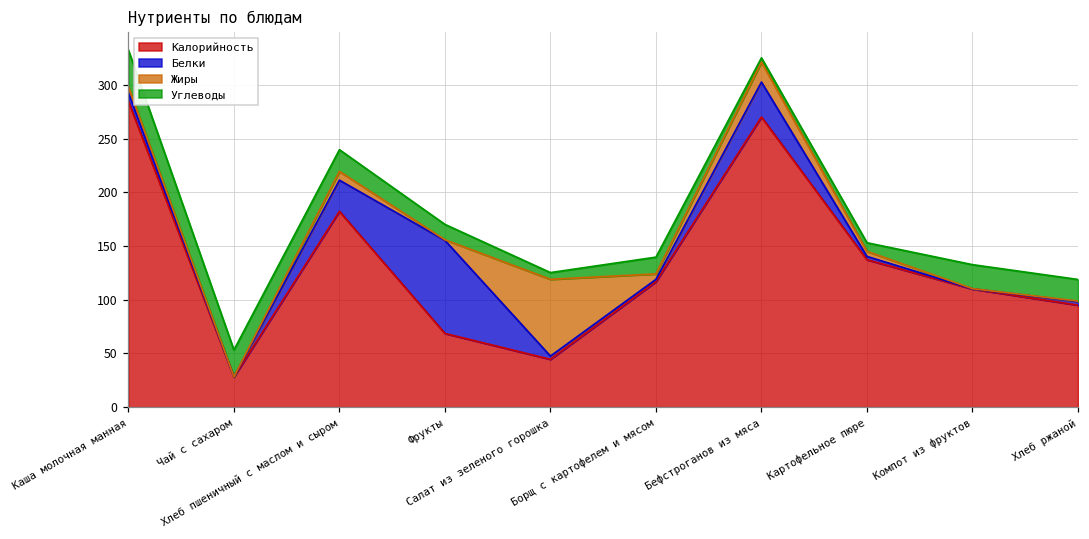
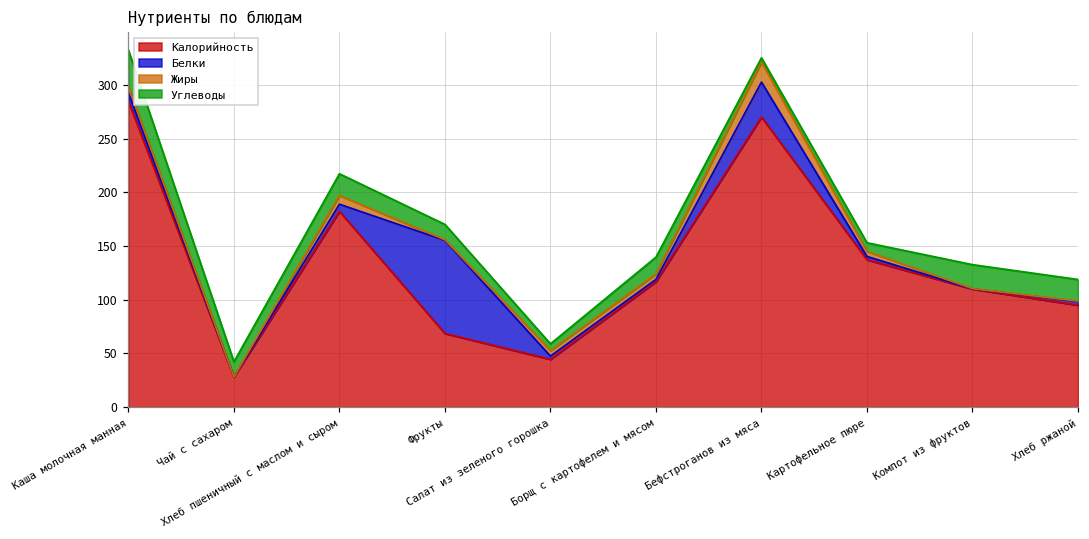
Углеводы, Чай с сахаром: 30 -> 10
Белки, Хлеб пшеничный с маслом и сыром: 30 -> 10
Жиры, Салат из зеленого горошка: 70 -> 10
